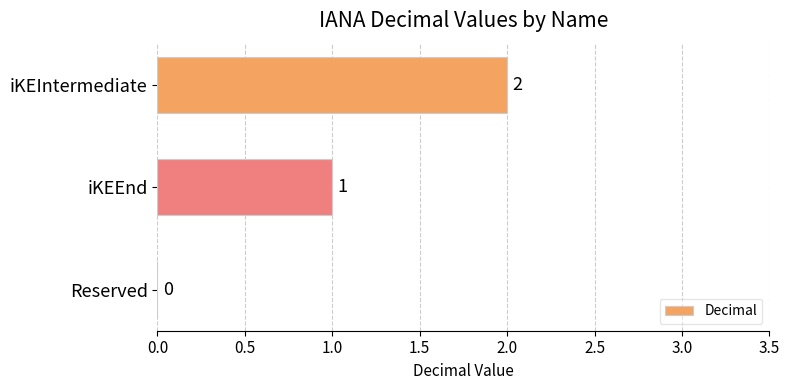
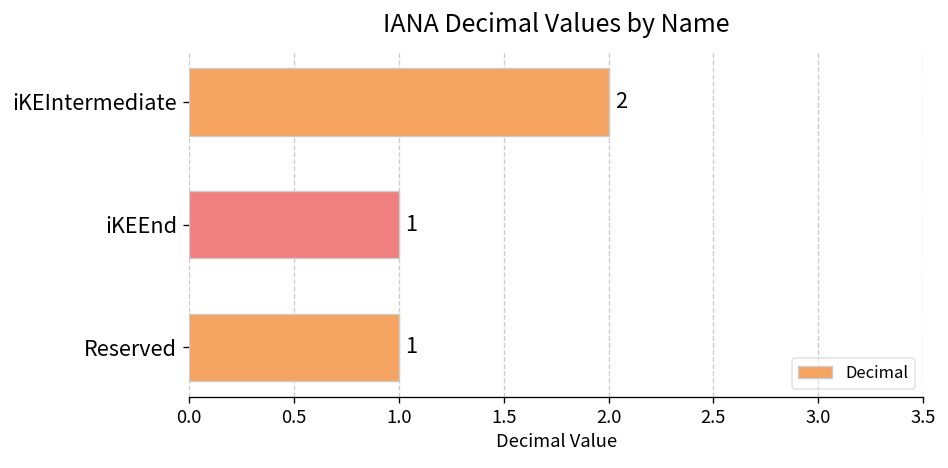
Reserved: 0 -> 1
